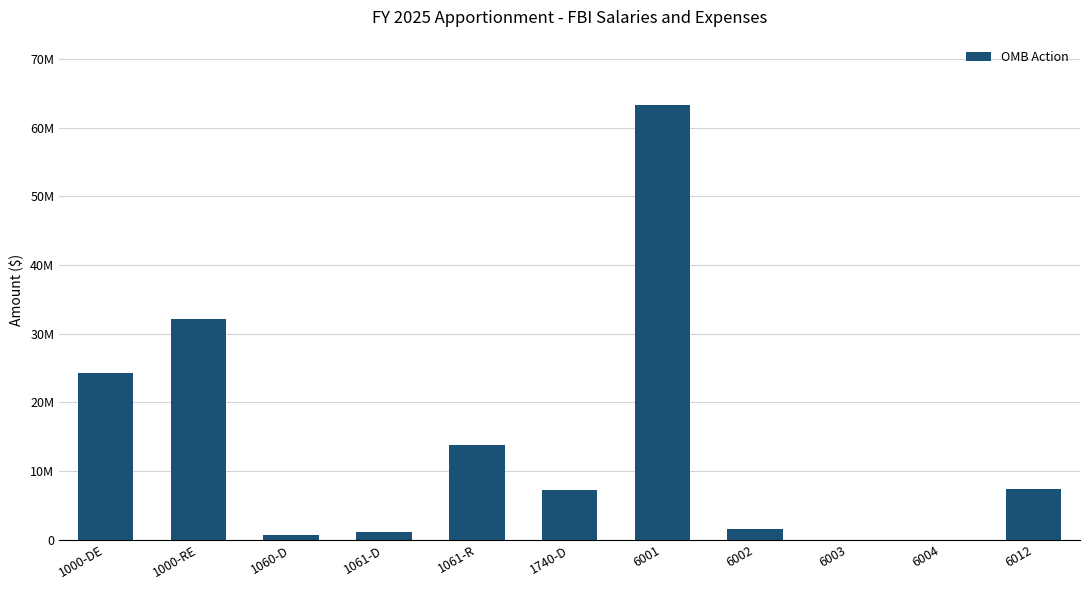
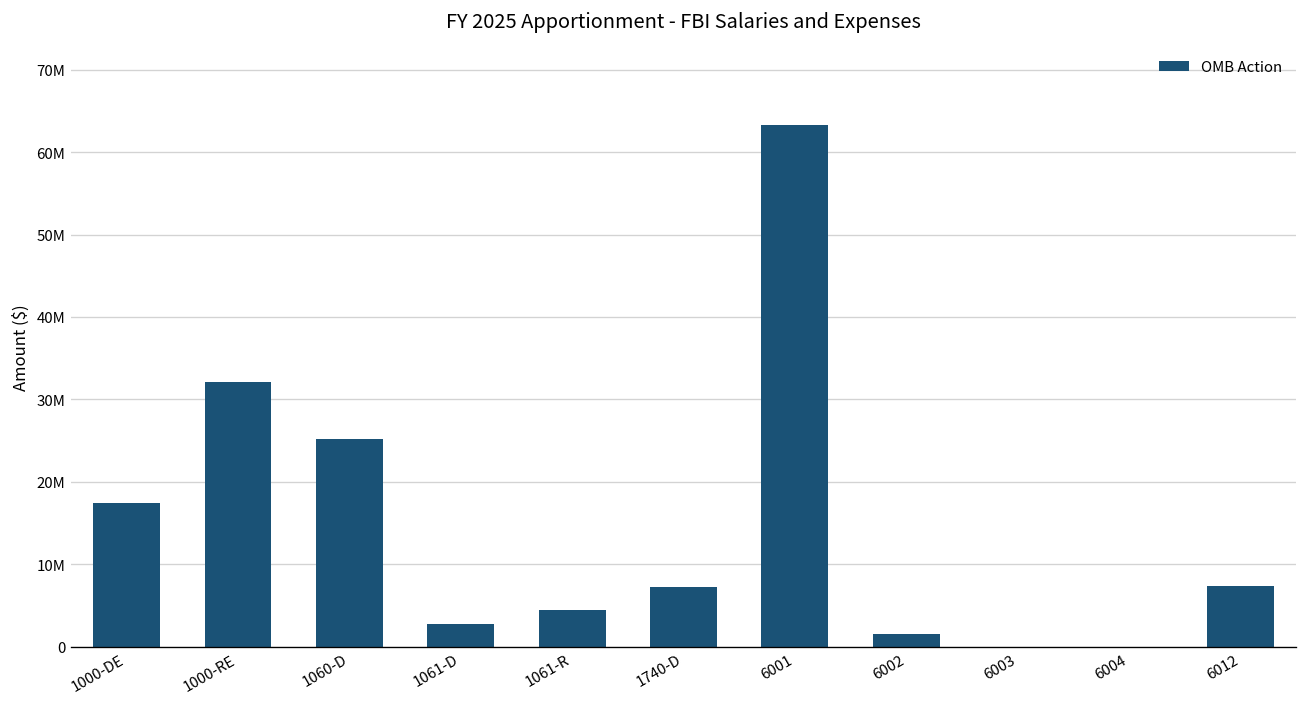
1000-DE: 24000000 -> 17000000
1060-D: 1000000 -> 25000000
1061-D: 1000000 -> 3000000
1061-R: 14000000 -> 5000000
